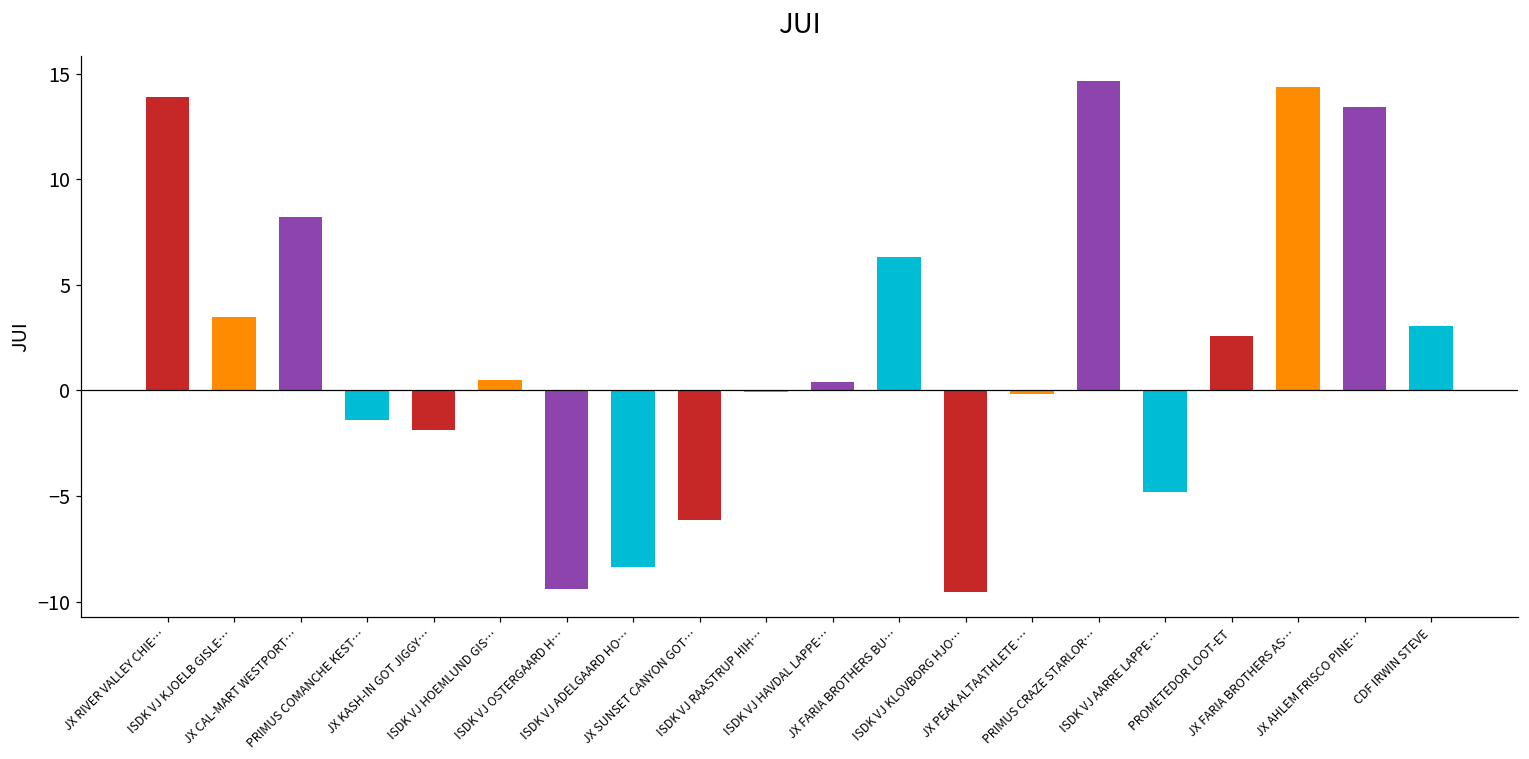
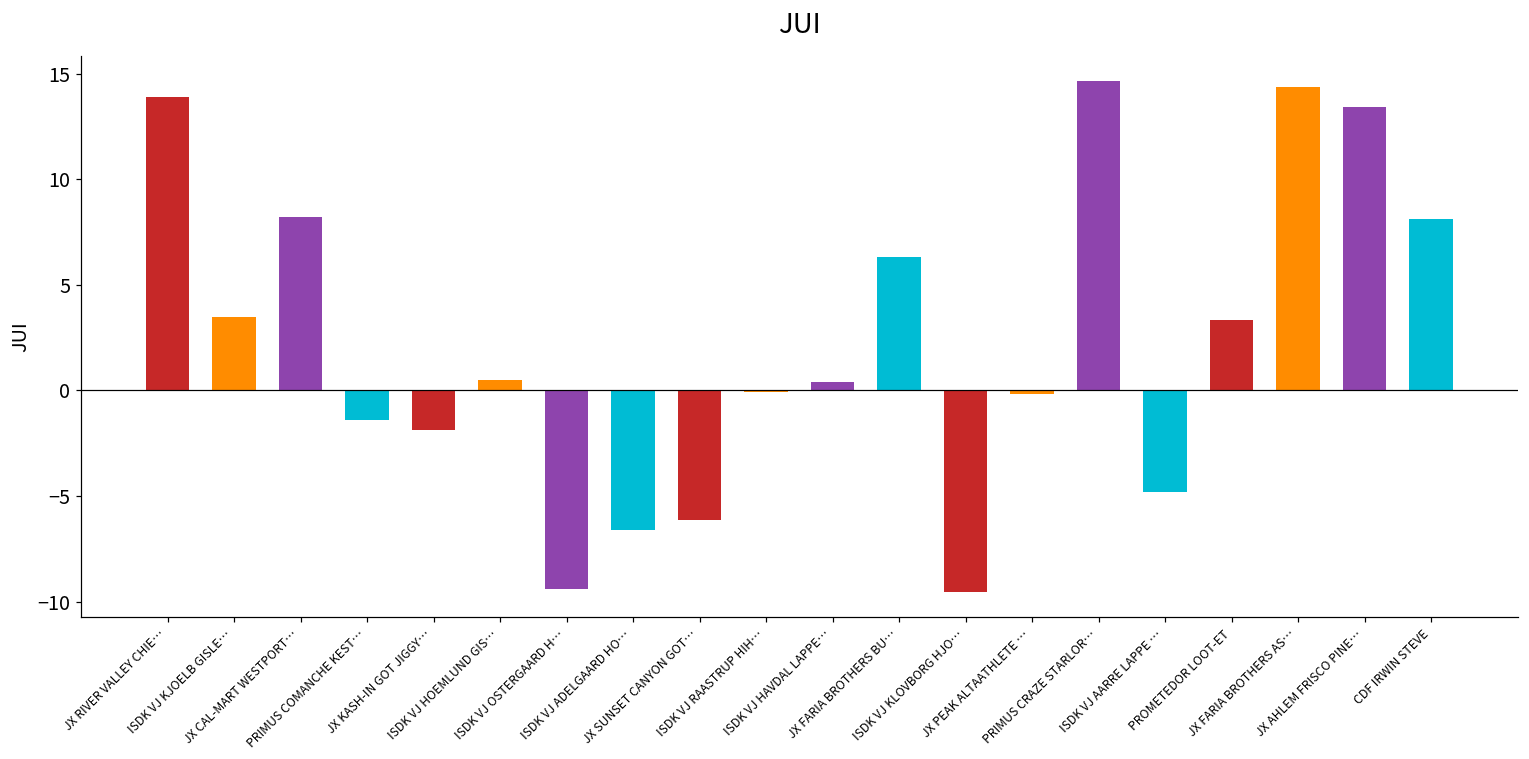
ISDK VJ ADELGAARD HO…: -8.4 -> -6.6
PROMETEDOR LOOT-ET: 2.6 -> 3.3
CDF IRWIN STEVE: 3.1 -> 8.1
